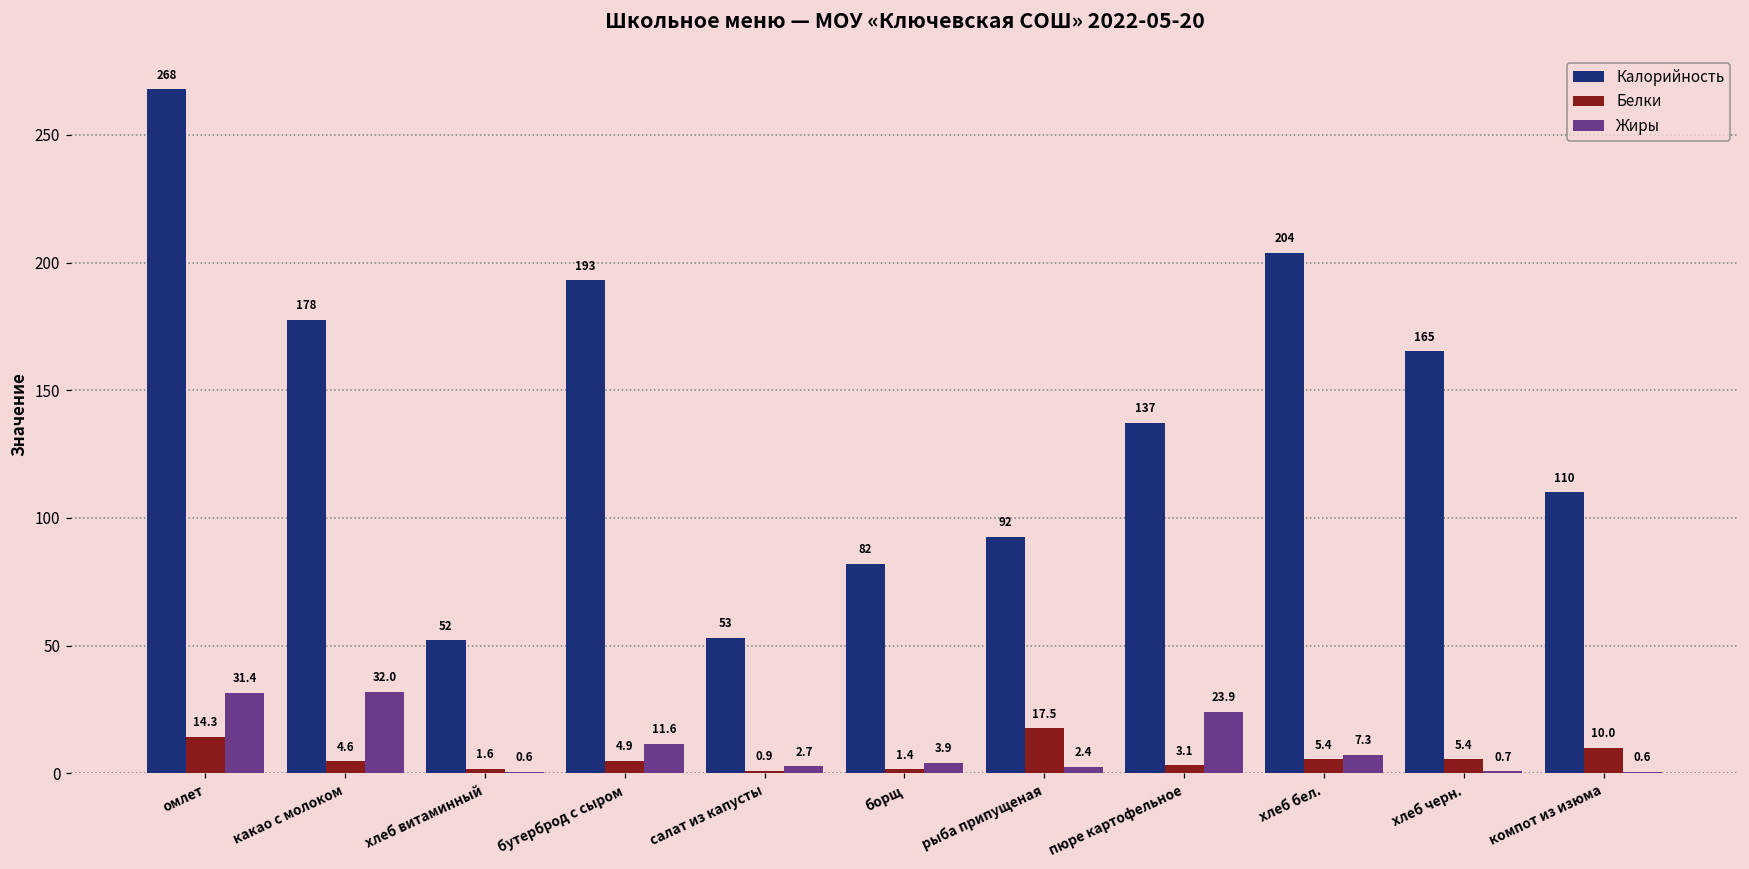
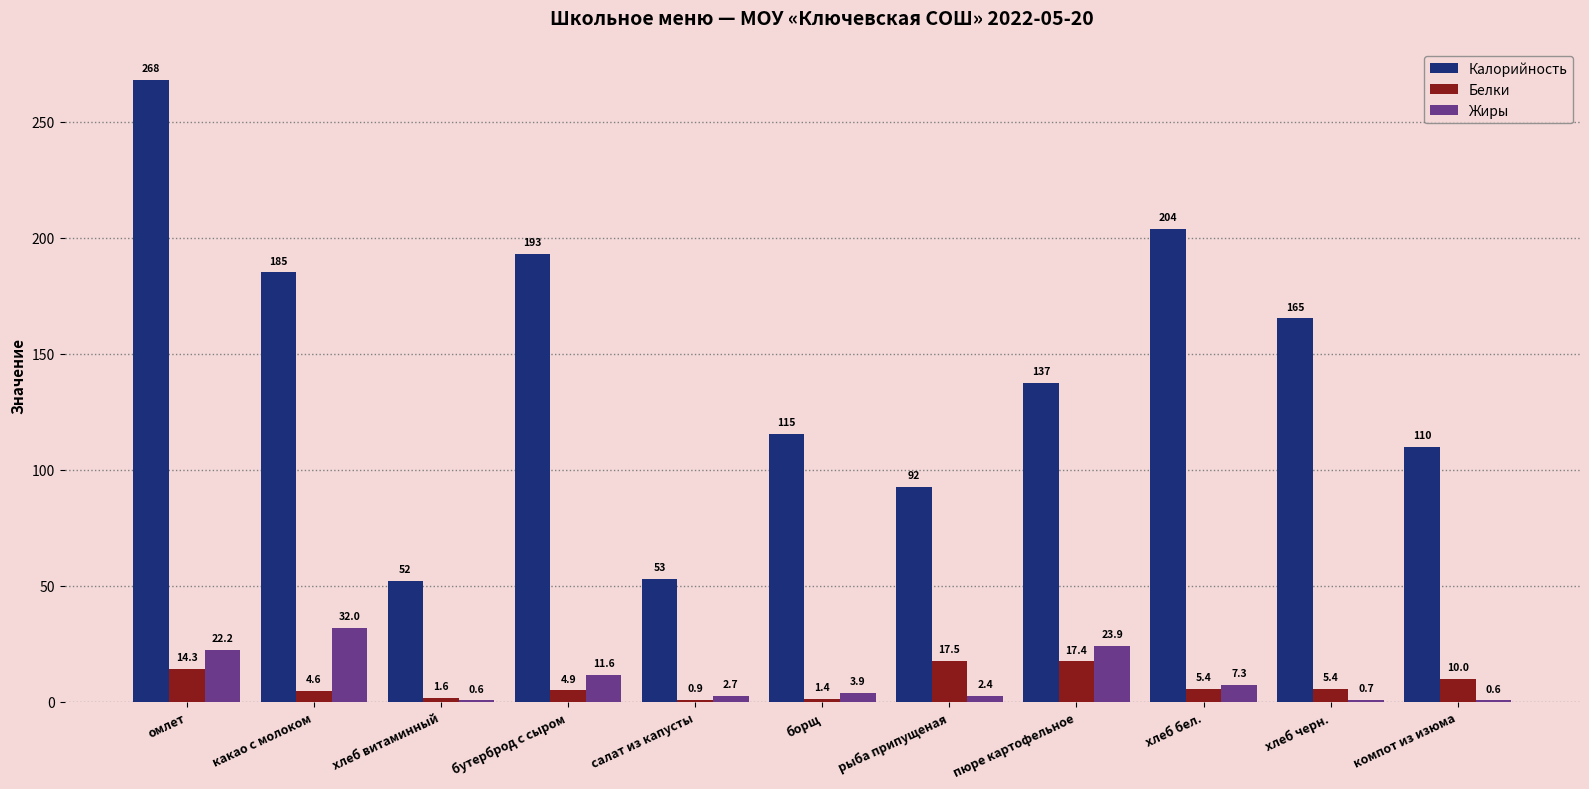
Жиры, омлет: 31.4 -> 22.2
Калорийность, какао с молоком: 178 -> 185
Калорийность, борщ: 82 -> 115
Белки, пюре картофельное: 3.1 -> 17.4
